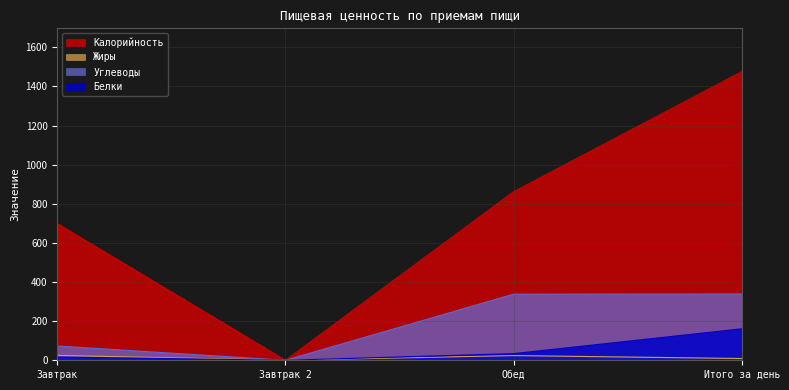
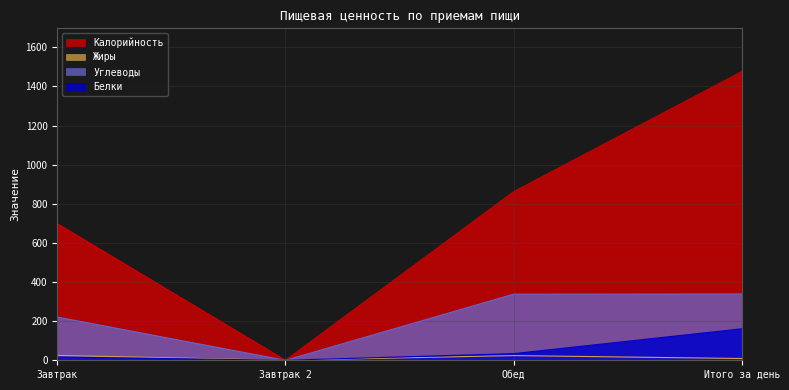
Углеводы, Завтрак: 70 -> 220
